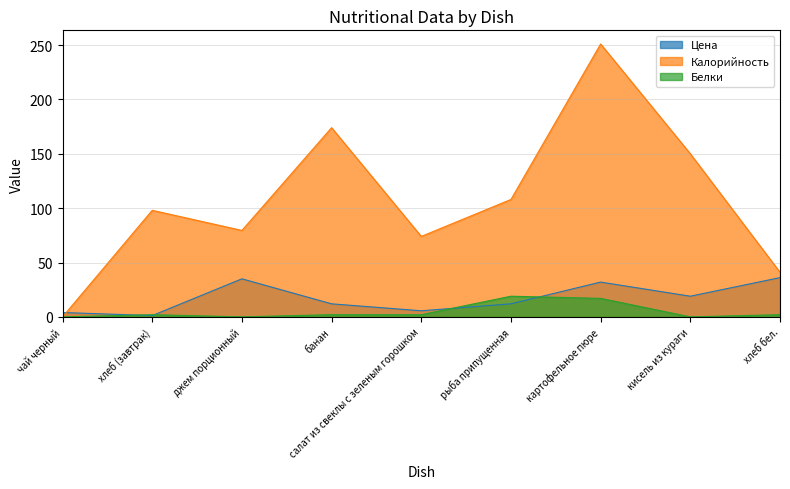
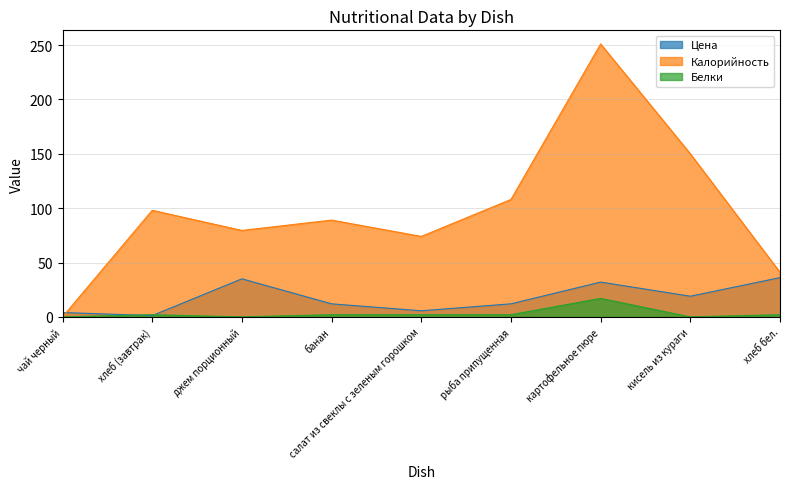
Калорийность, банан: 174 -> 89
Белки, рыба припущенная: 19 -> 2
